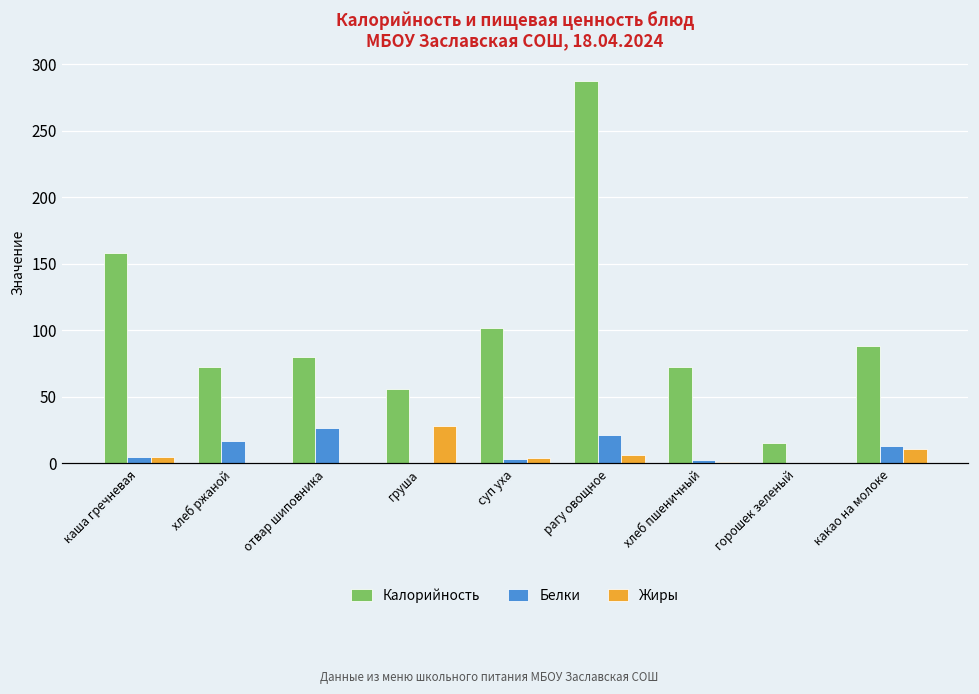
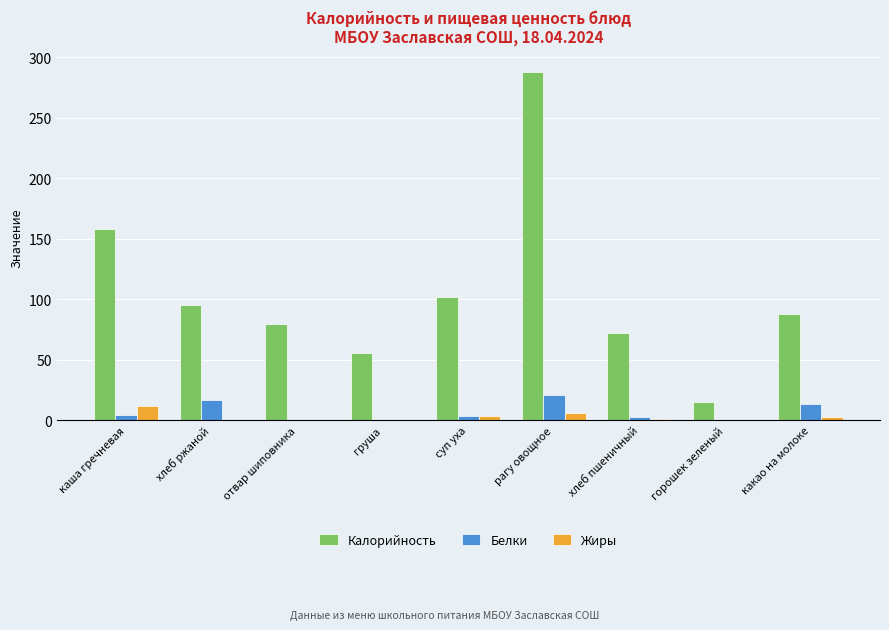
Жиры, каша гречневая: 5 -> 12
Калорийность, хлеб ржаной: 72 -> 96
Белки, отвар шиповника: 26 -> 1
Жиры, груша: 28 -> 0
Жиры, какао на молоке: 11 -> 3
